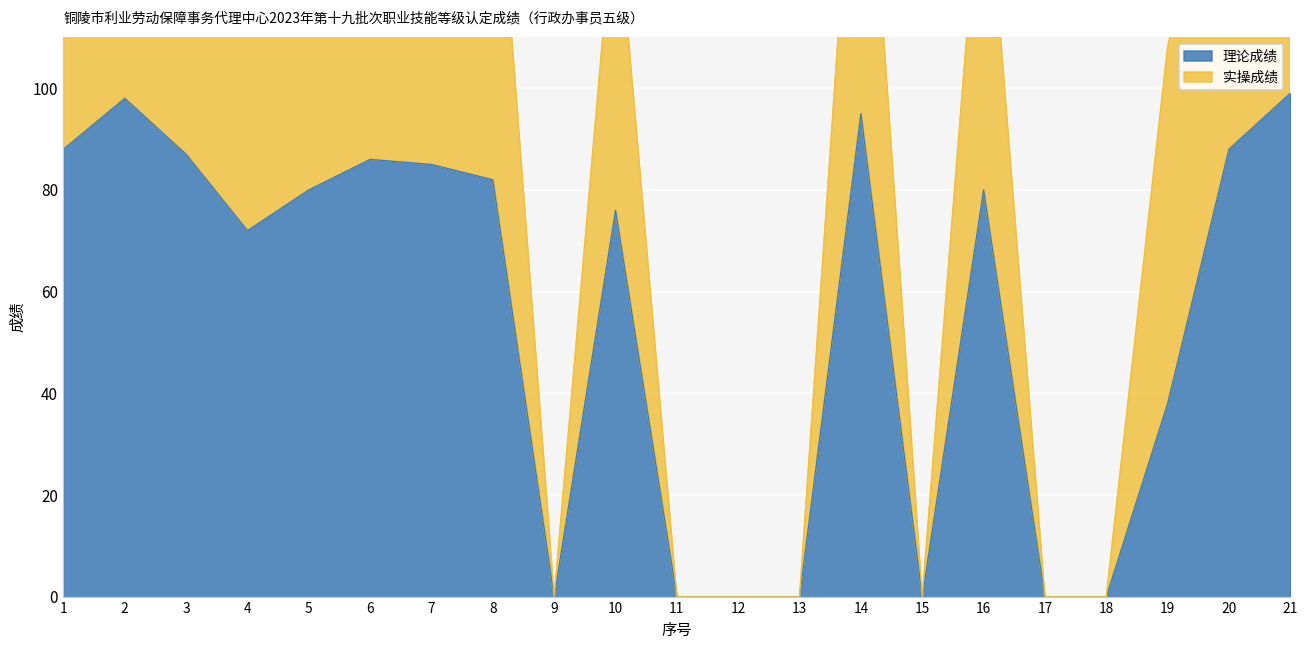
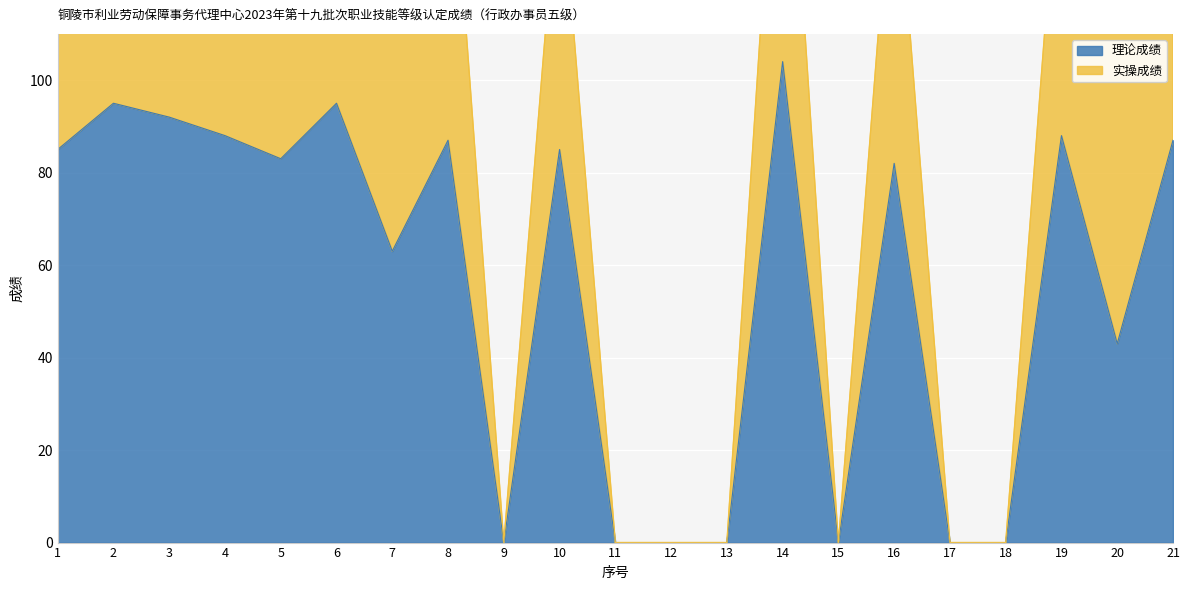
理论成绩, 1: 88 -> 85
理论成绩, 2: 98 -> 95
理论成绩, 3: 87 -> 92
理论成绩, 4: 72 -> 88
理论成绩, 5: 80 -> 83
理论成绩, 6: 86 -> 95
理论成绩, 7: 85 -> 63
理论成绩, 8: 82 -> 87
理论成绩, 10: 76 -> 85
理论成绩, 14: 95 -> 104
理论成绩, 16: 80 -> 82
理论成绩, 19: 38 -> 88
理论成绩, 20: 88 -> 43
理论成绩, 21: 99 -> 87
